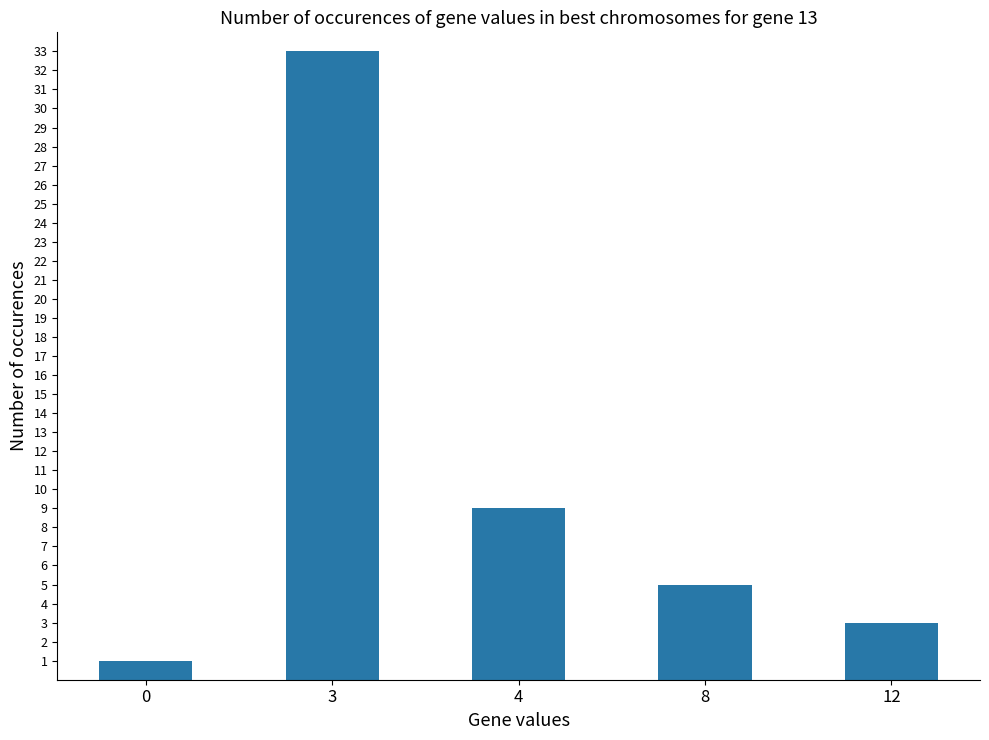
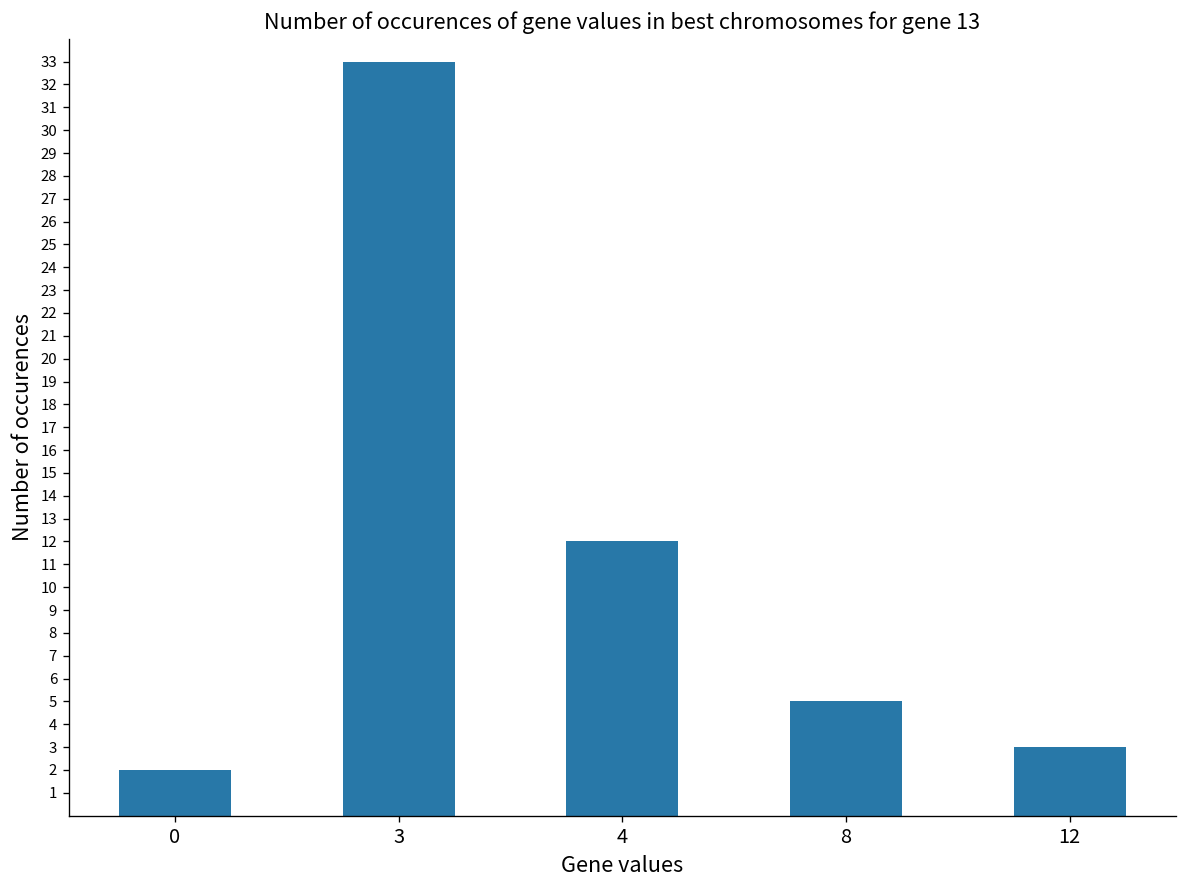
0: 1 -> 2
4: 9 -> 12
